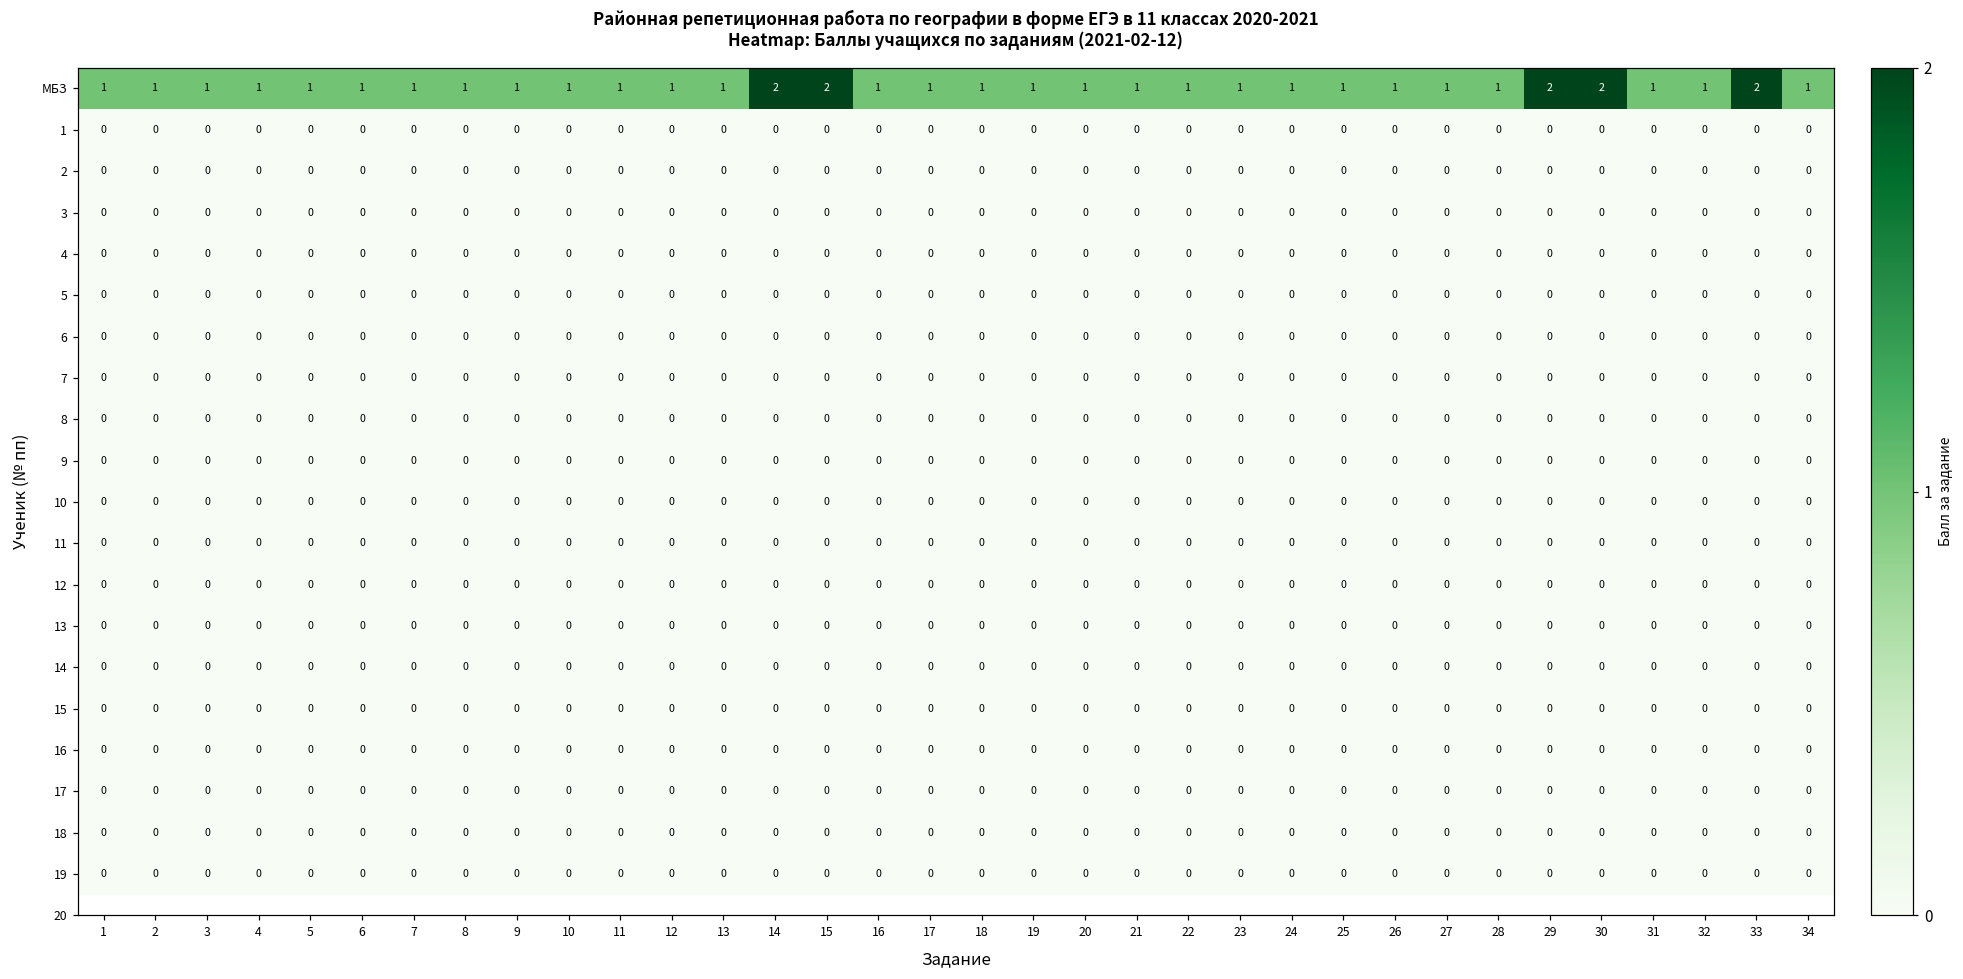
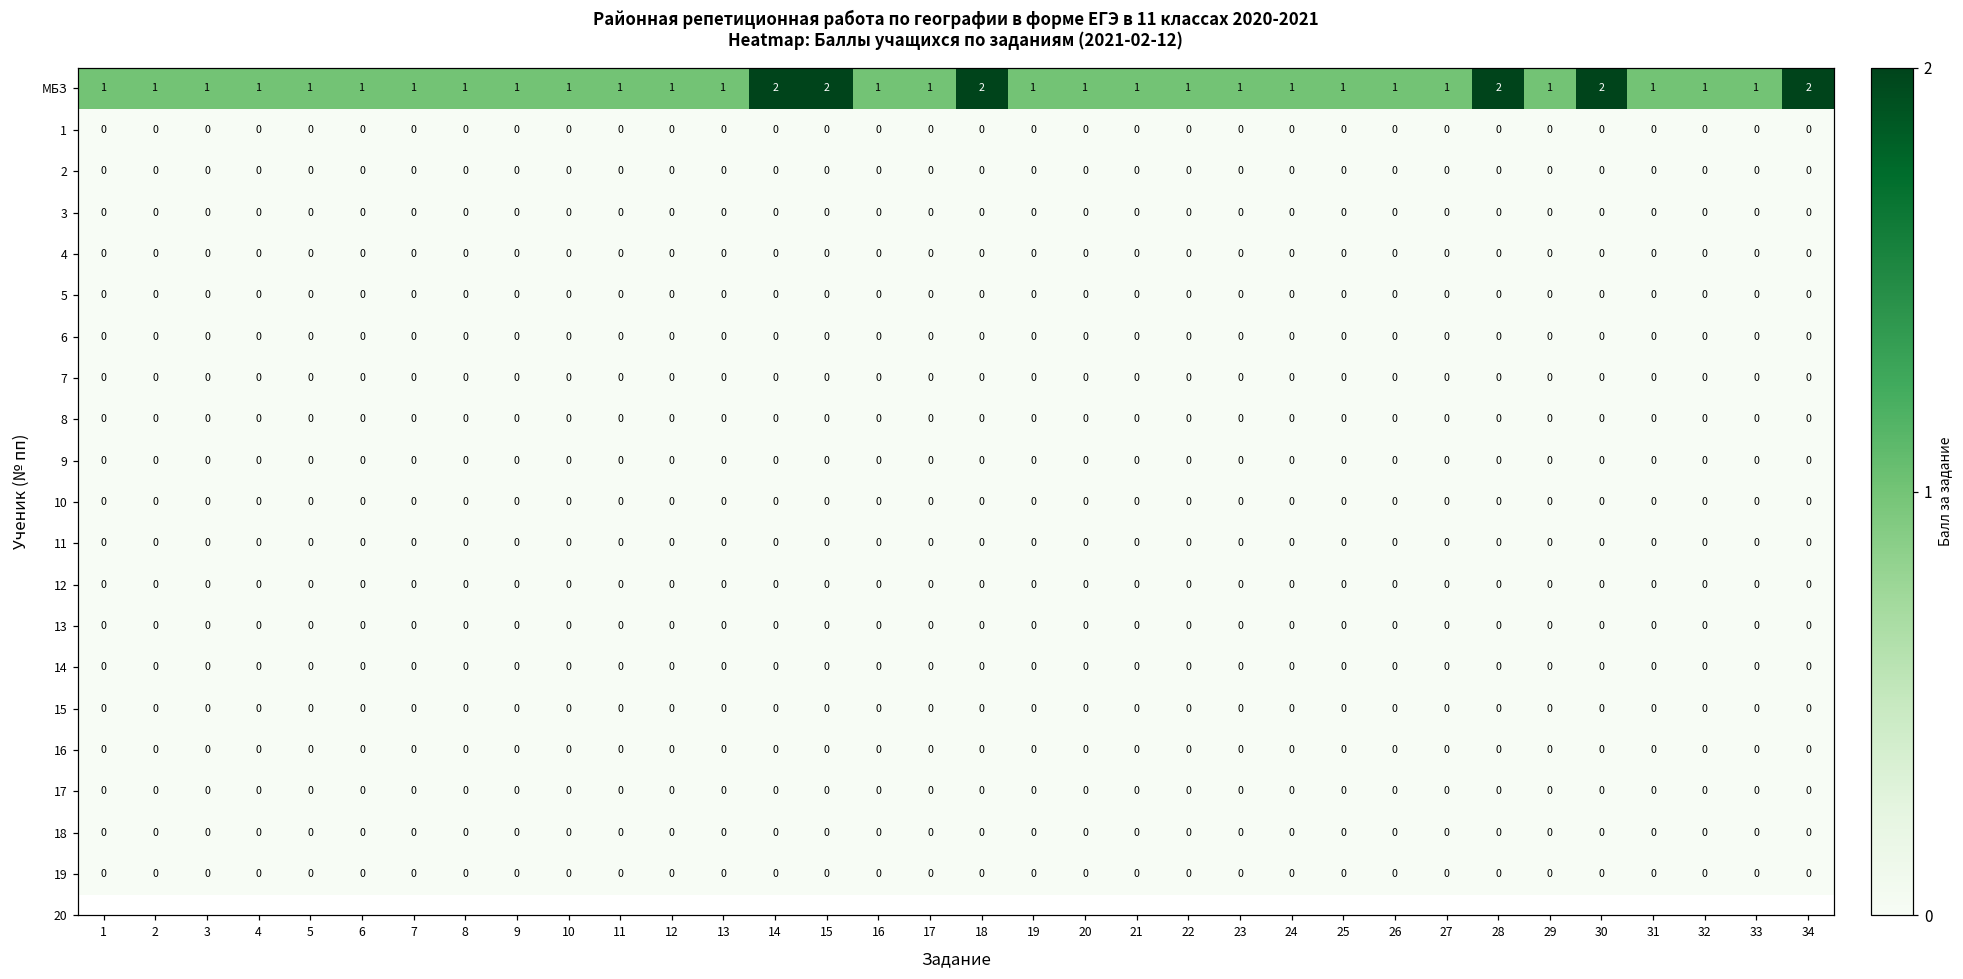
МБЗ, 18: 1 -> 2
МБЗ, 28: 1 -> 2
МБЗ, 29: 2 -> 1
МБЗ, 33: 2 -> 1
МБЗ, 34: 1 -> 2
